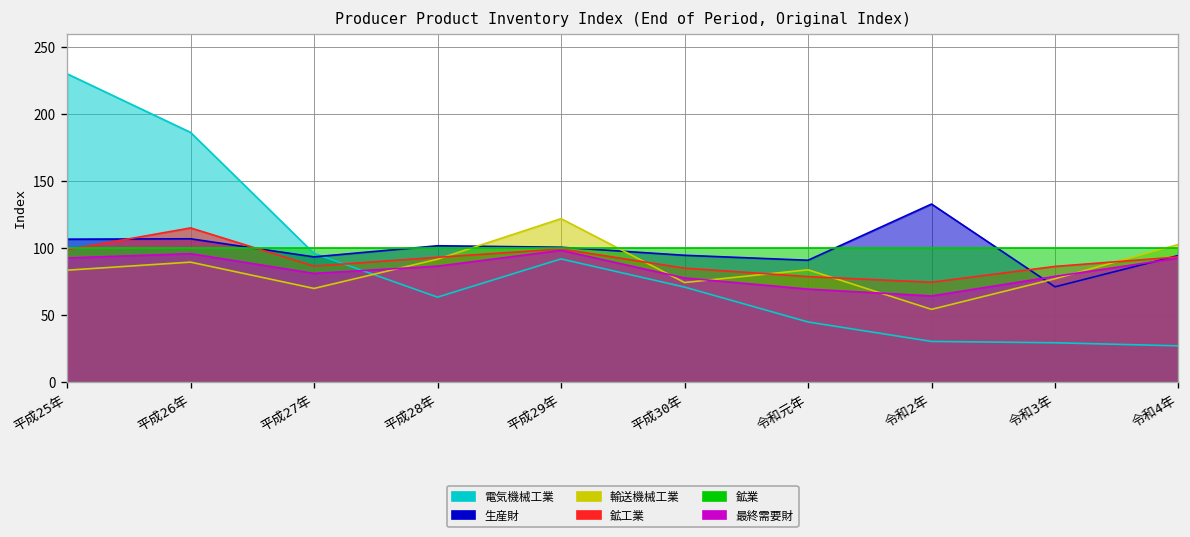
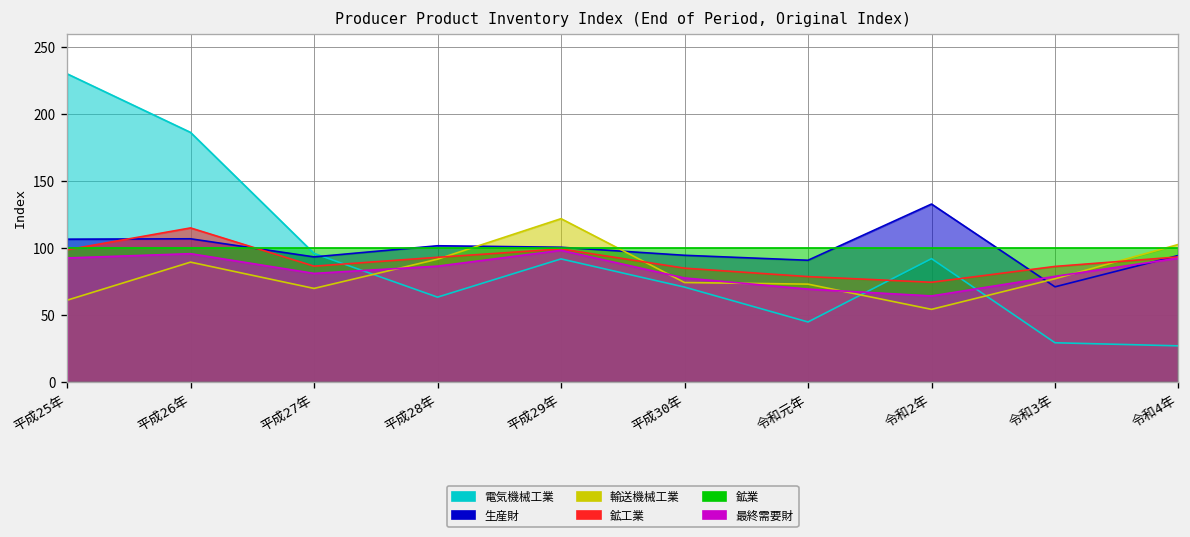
輸送機械工業, 平成25年: 84 -> 61
輸送機械工業, 令和元年: 84 -> 73
電気機械工業, 令和2年: 31 -> 92
